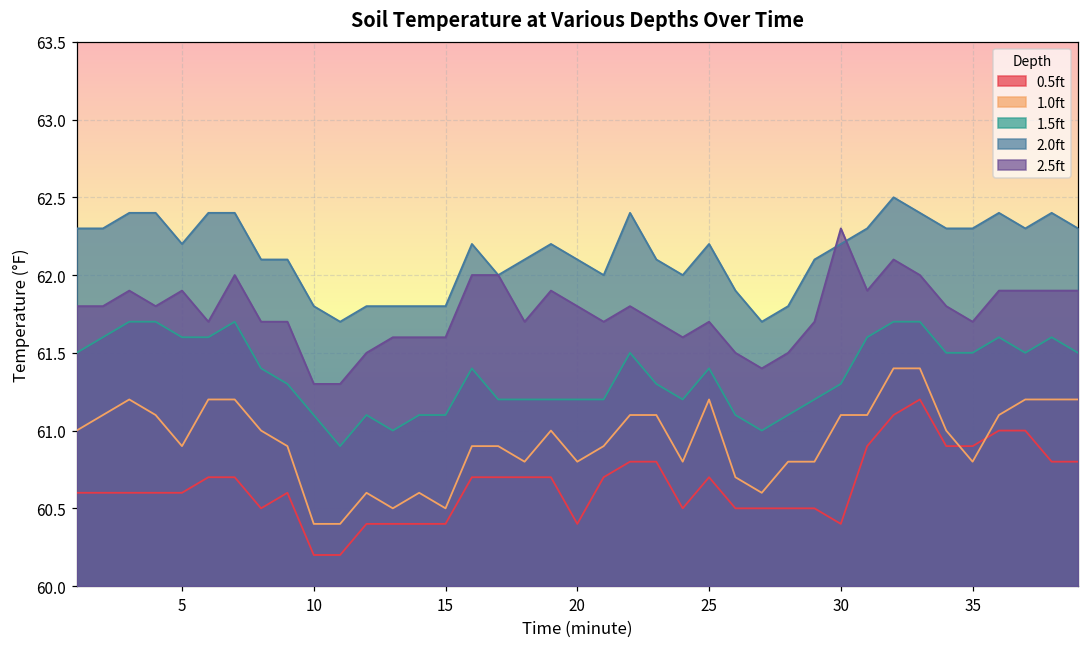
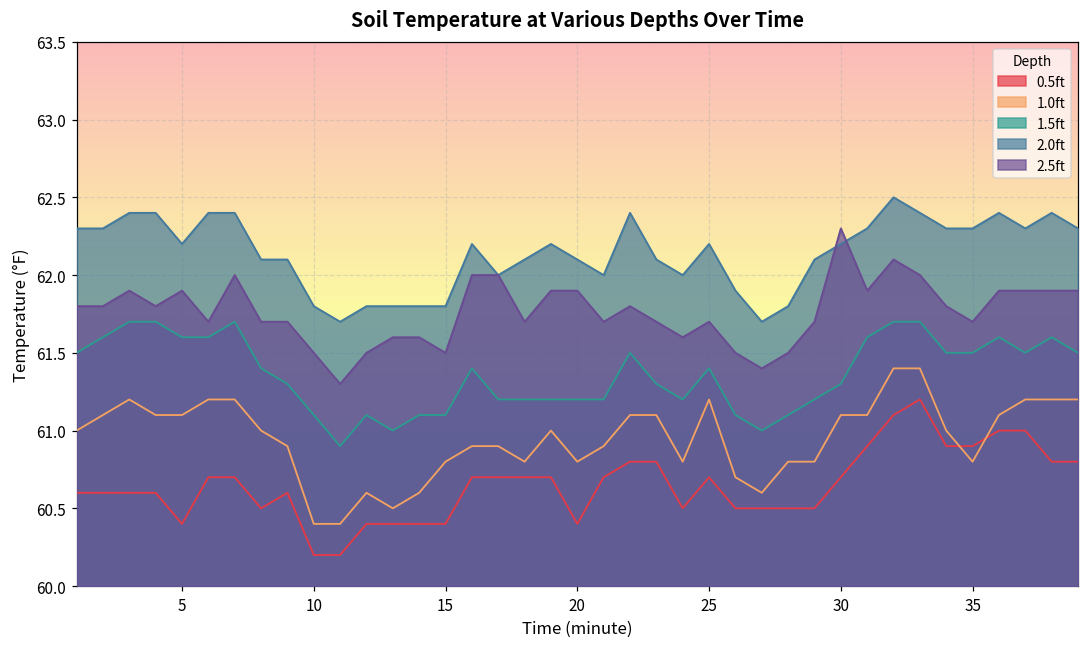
0.5ft, 5: 60.6 -> 60.4
1.0ft, 5: 60.9 -> 61.1
2.5ft, 10: 61.3 -> 61.5
1.0ft, 15: 60.5 -> 60.8
2.5ft, 15: 61.6 -> 61.5
2.5ft, 20: 61.8 -> 61.9
0.5ft, 30: 60.4 -> 60.7
